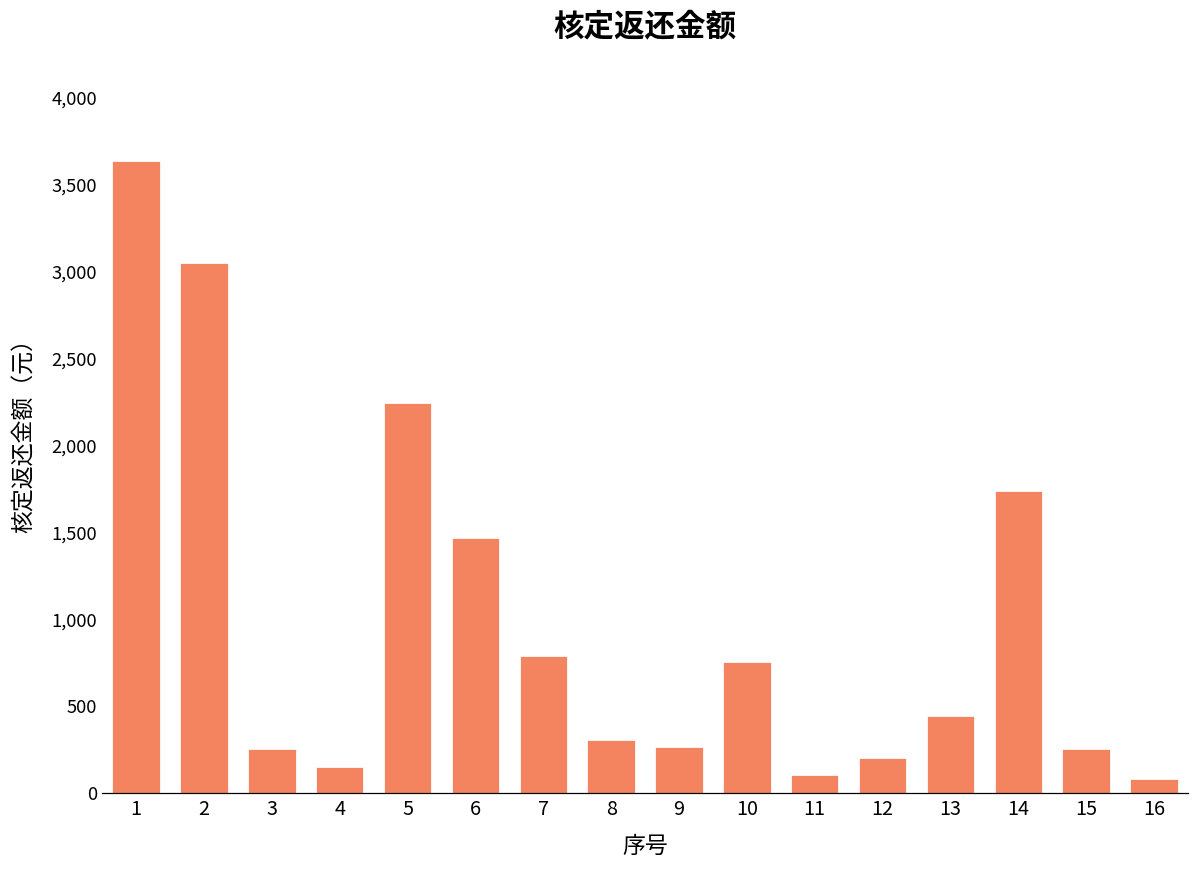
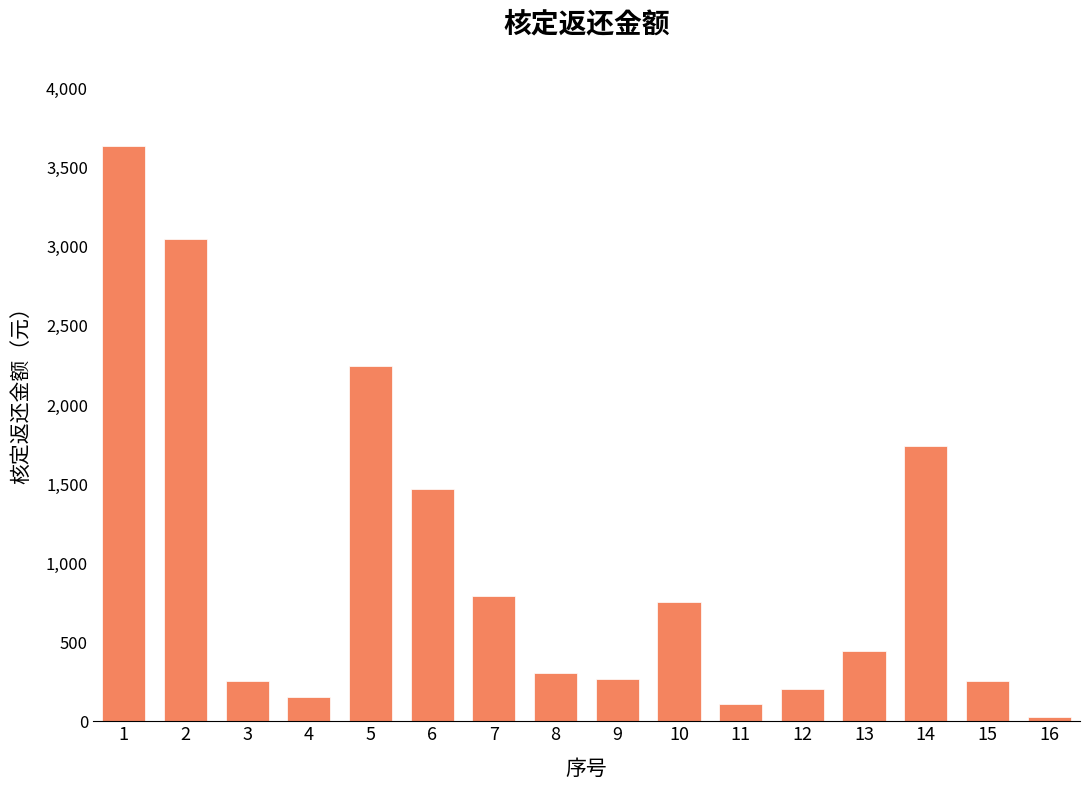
16: 80 -> 30
